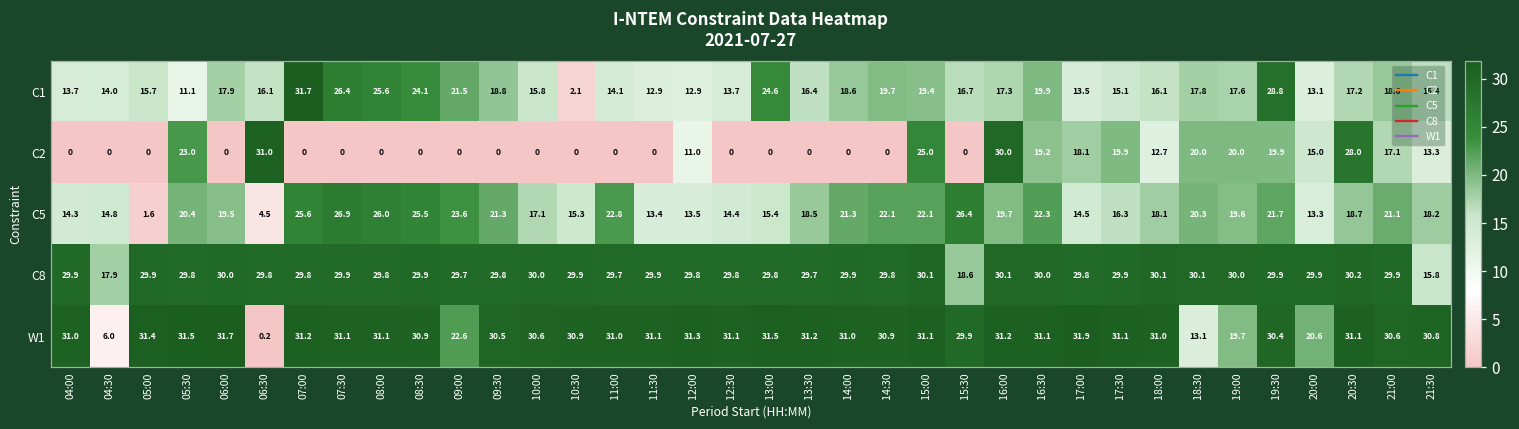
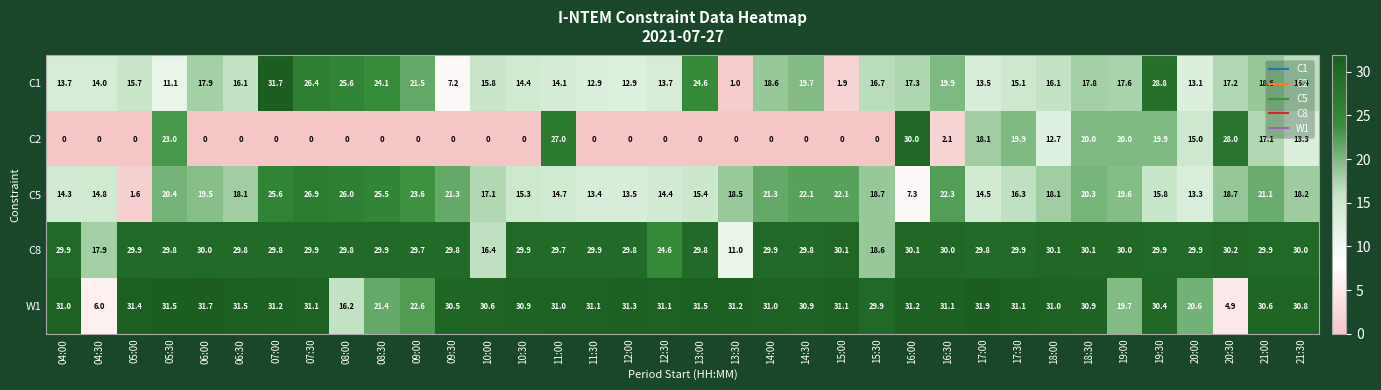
C1, 09:30: 18.8 -> 7.2
C1, 10:30: 2.1 -> 14.4
C1, 13:30: 16.4 -> 1.0
C1, 15:00: 19.4 -> 1.9
C2, 06:30: 31.0 -> 0
C2, 11:00: 0 -> 27.0
C2, 12:00: 11.0 -> 0
C2, 15:00: 25.0 -> 0
C2, 16:30: 19.2 -> 2.1
C5, 06:30: 4.5 -> 18.1
C5, 11:00: 22.8 -> 14.7
C5, 15:30: 26.4 -> 18.7
C5, 16:00: 19.7 -> 7.3
C5, 19:30: 21.7 -> 15.8
C8, 10:00: 30.0 -> 16.4
C8, 12:30: 29.8 -> 24.6
C8, 13:30: 29.7 -> 11.0
C8, 21:30: 15.8 -> 30.0
W1, 06:30: 0.2 -> 31.5
W1, 08:00: 31.1 -> 16.2
W1, 08:30: 30.9 -> 21.4
W1, 18:30: 13.1 -> 30.9
W1, 20:30: 31.1 -> 4.9
